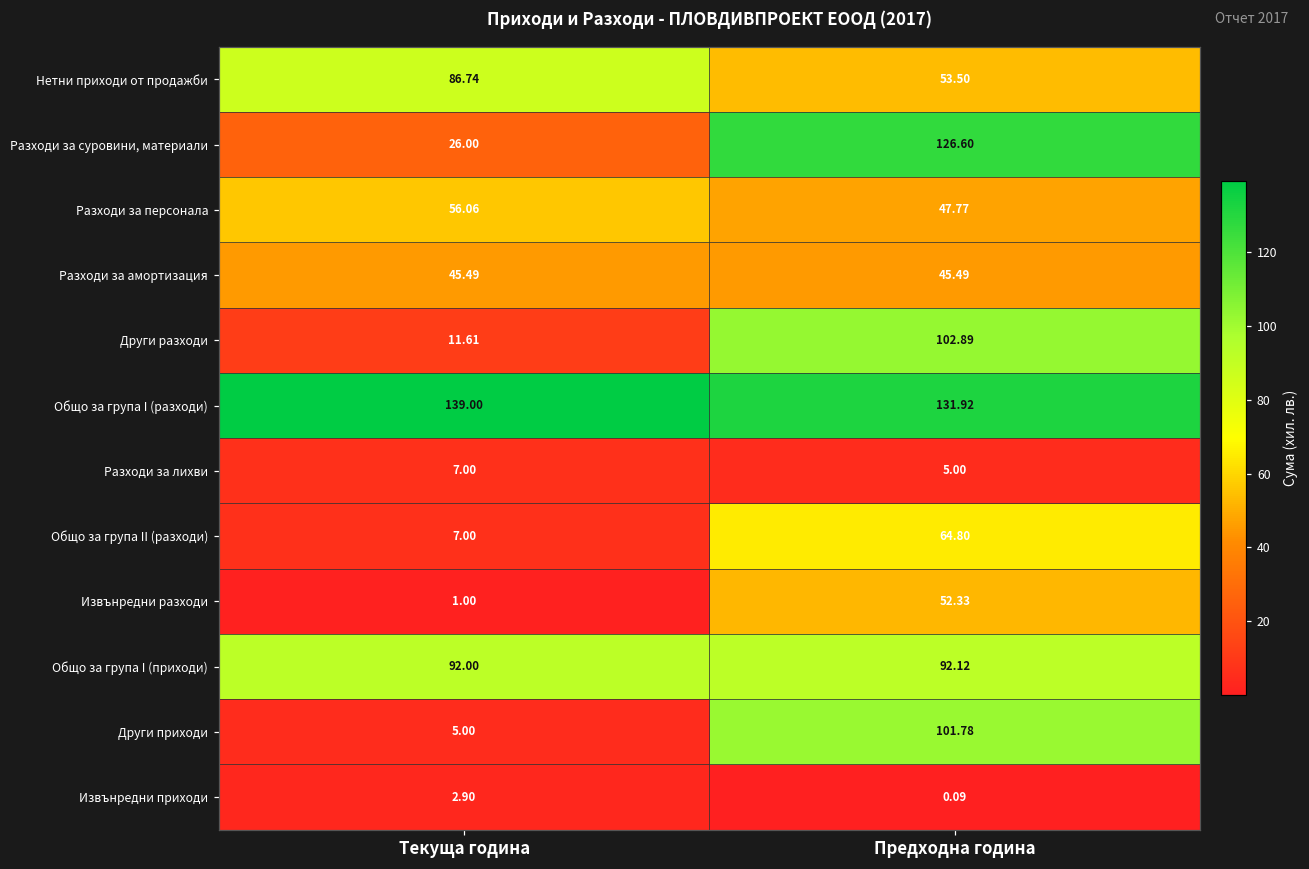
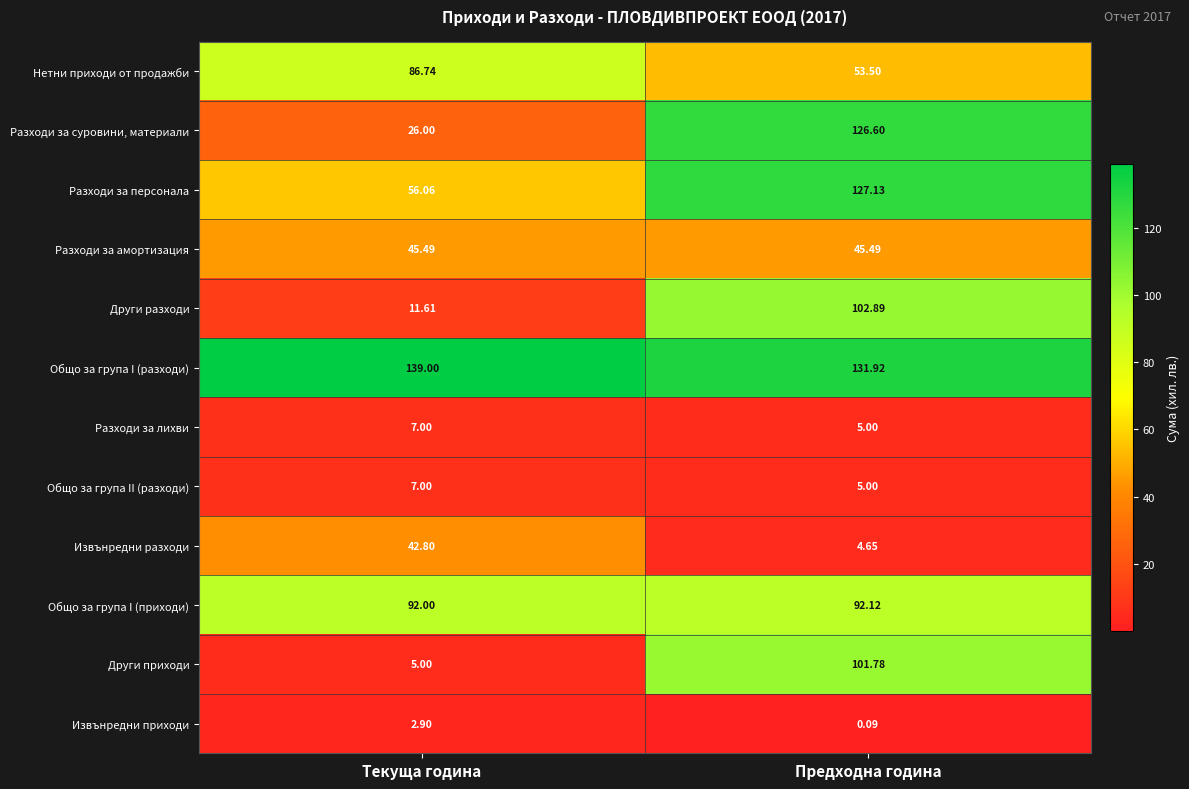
Разходи за персонала, Предходна година: 47.77 -> 127.13
Общо за група II (разходи), Предходна година: 64.80 -> 5.00
Извънредни разходи, Текуща година: 1.00 -> 42.80
Извънредни разходи, Предходна година: 52.33 -> 4.65
